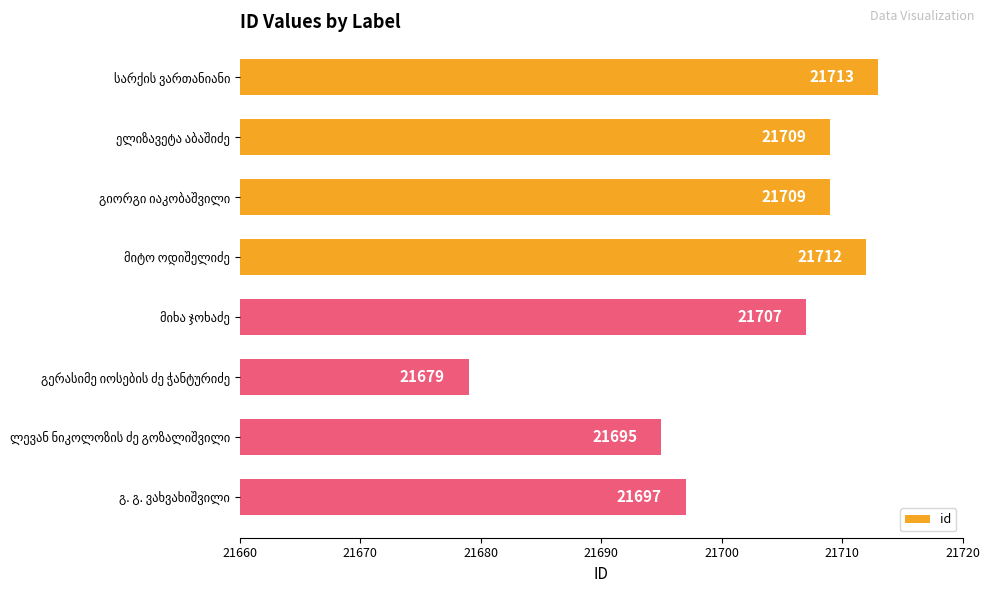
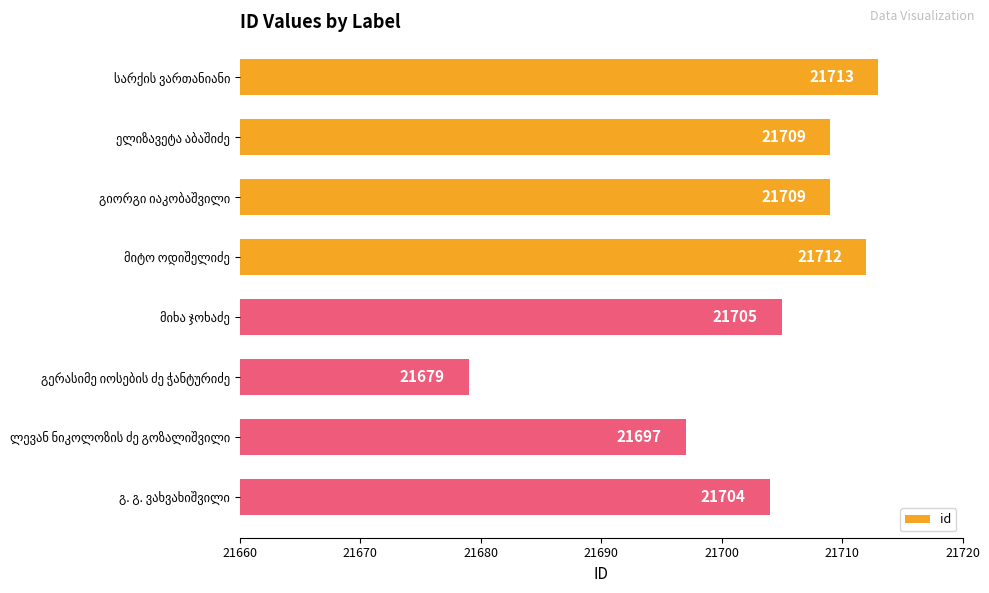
მიხა ჯოხაძე: 21707 -> 21705
ლევან ნიკოლოზის ძე გოზალიშვილი: 21695 -> 21697
გ. გ. ვახვახიშვილი: 21697 -> 21704
